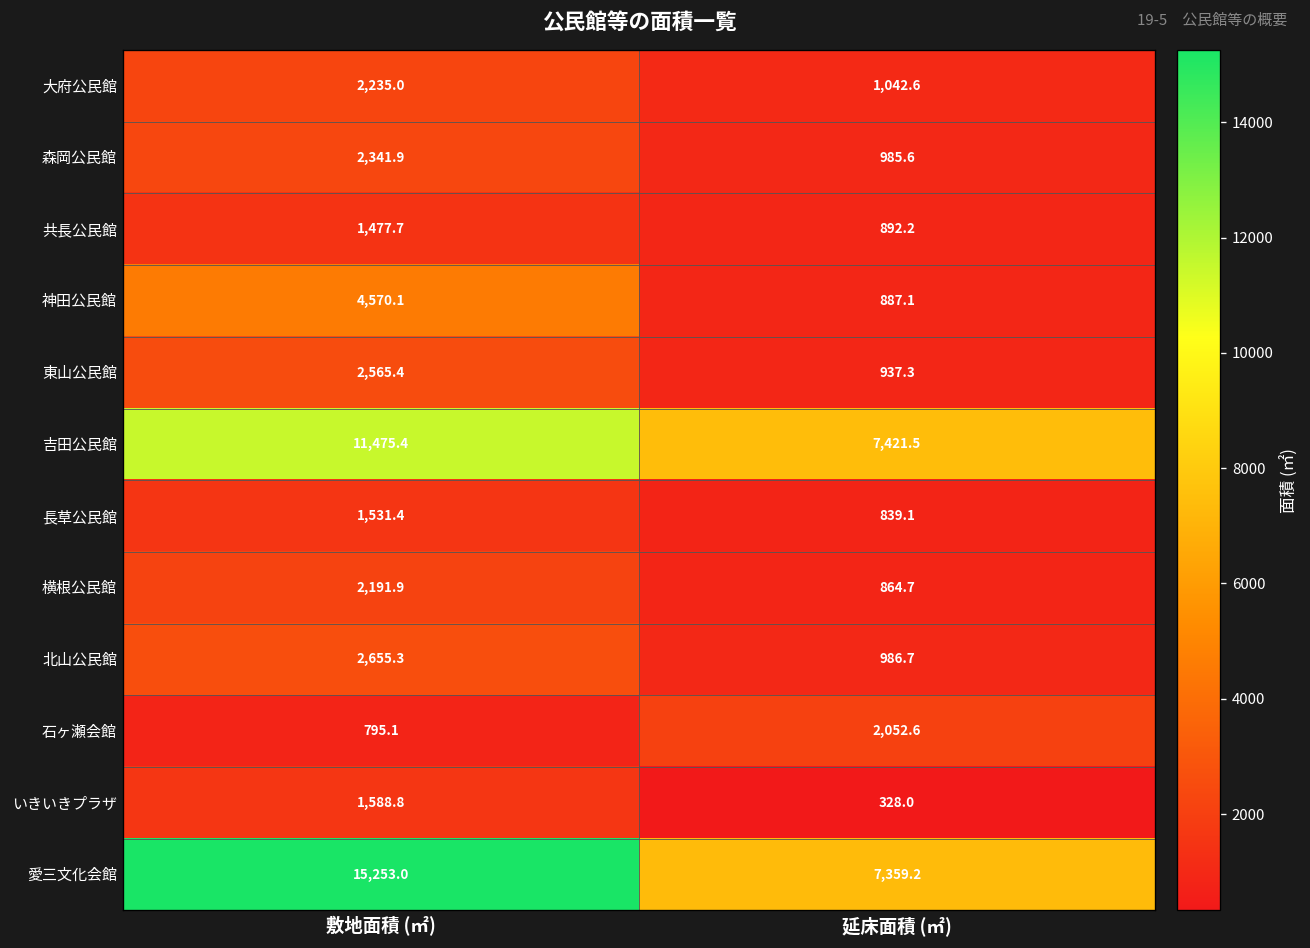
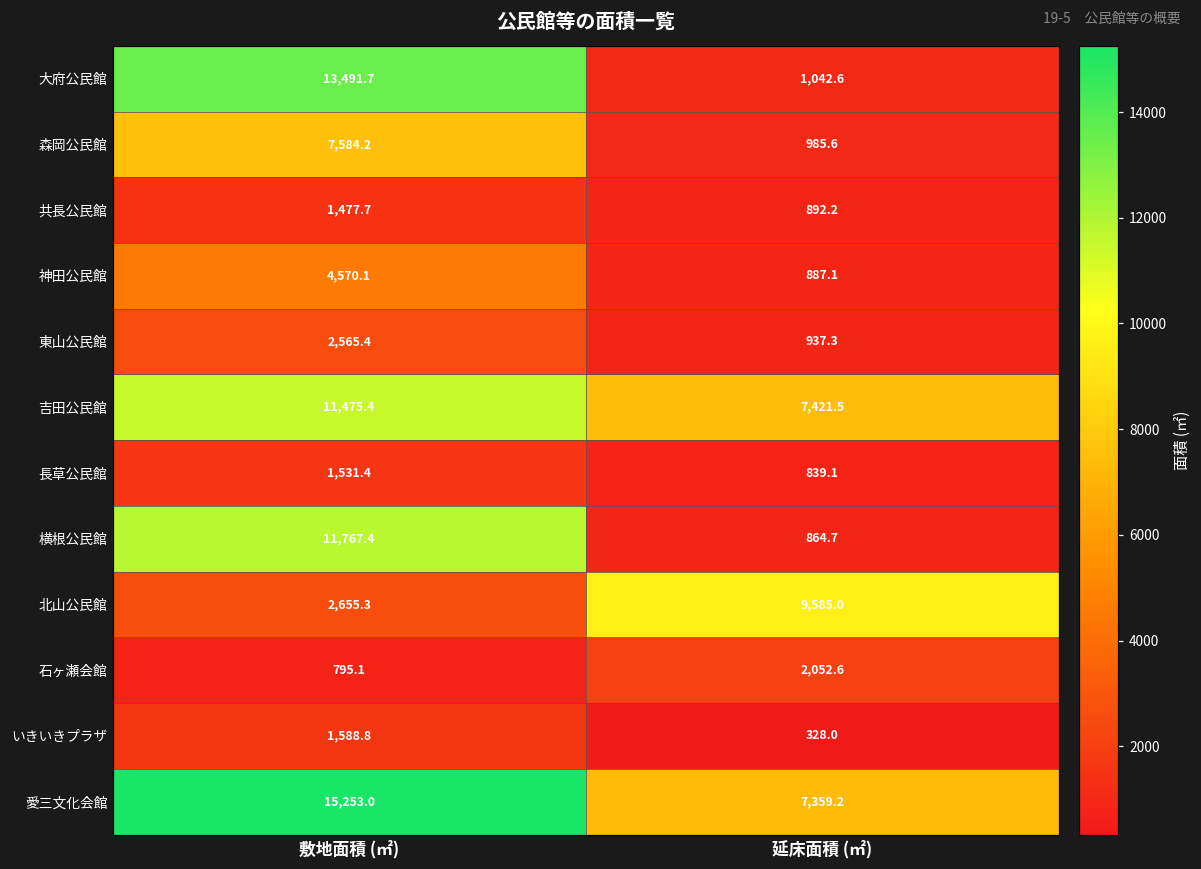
大府公民館, 敷地面積 (㎡): 2,235.0 -> 13,491.7
森岡公民館, 敷地面積 (㎡): 2,341.9 -> 7,584.2
横根公民館, 敷地面積 (㎡): 2,191.9 -> 11,767.4
北山公民館, 延床面積 (㎡): 986.7 -> 9,585.0
